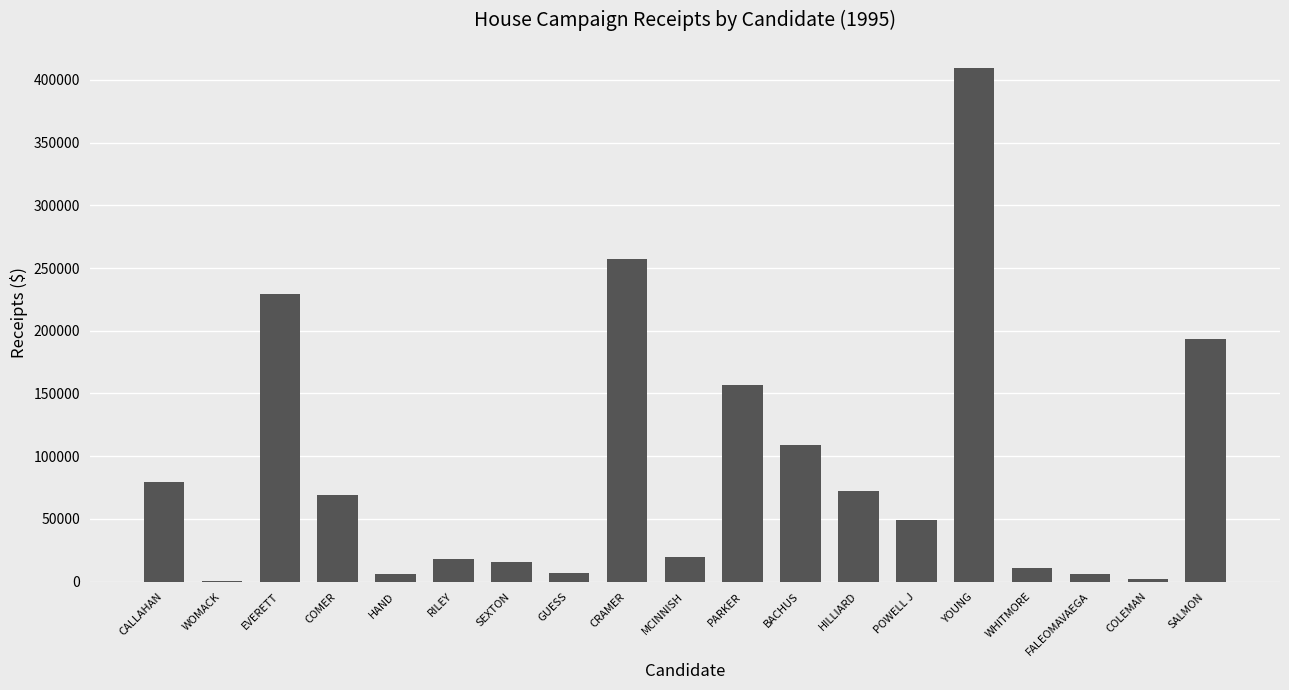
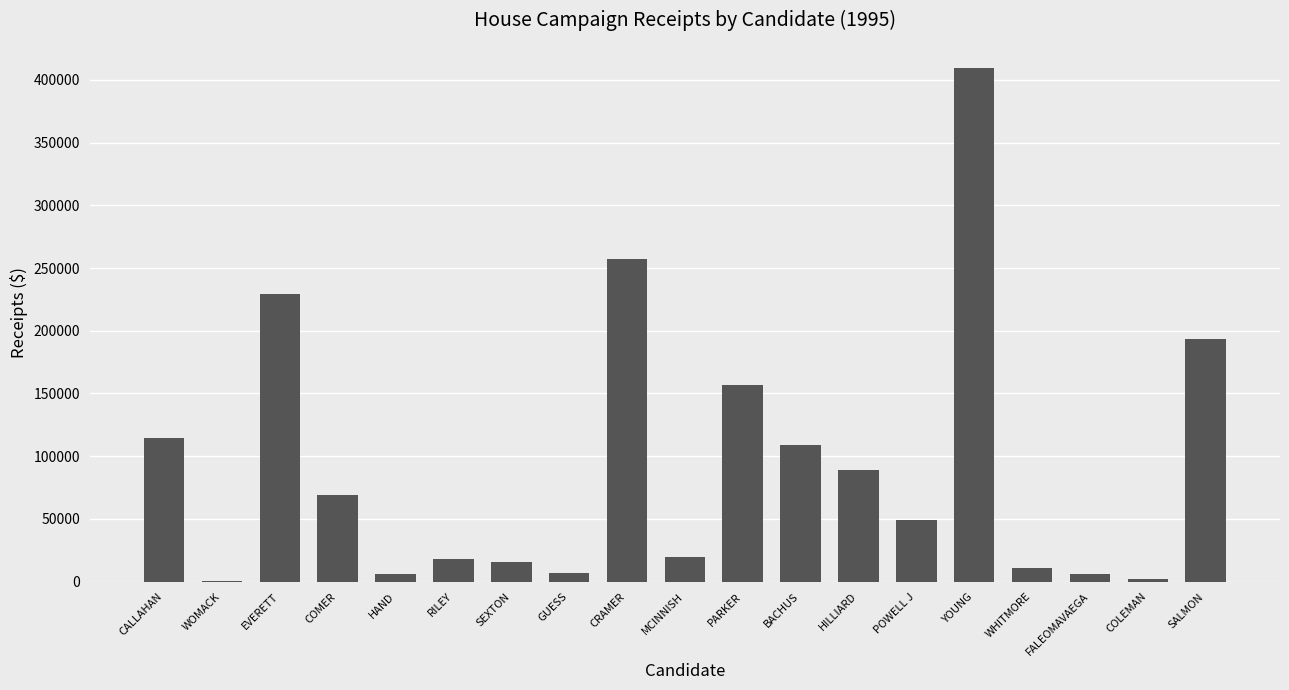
CALLAHAN: 79000 -> 114000
HILLIARD: 73000 -> 89000
